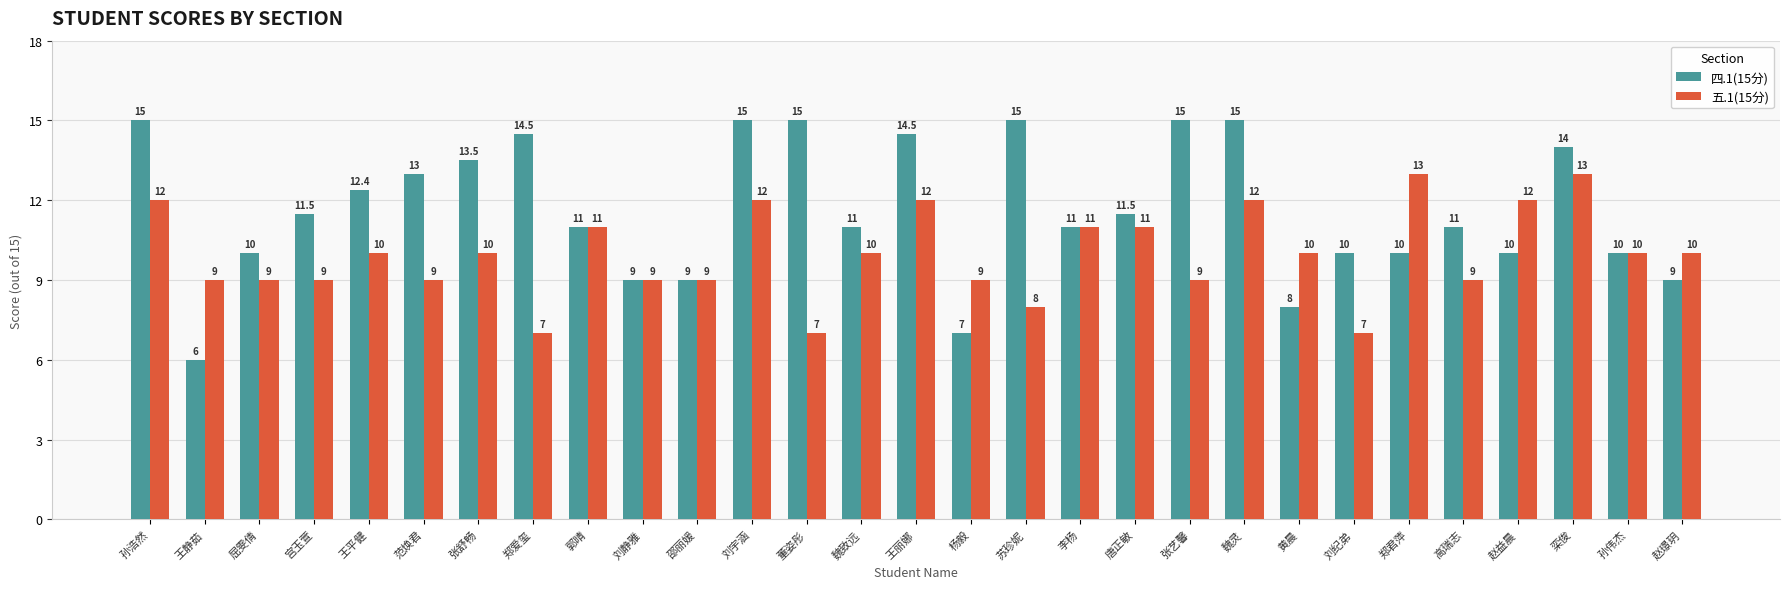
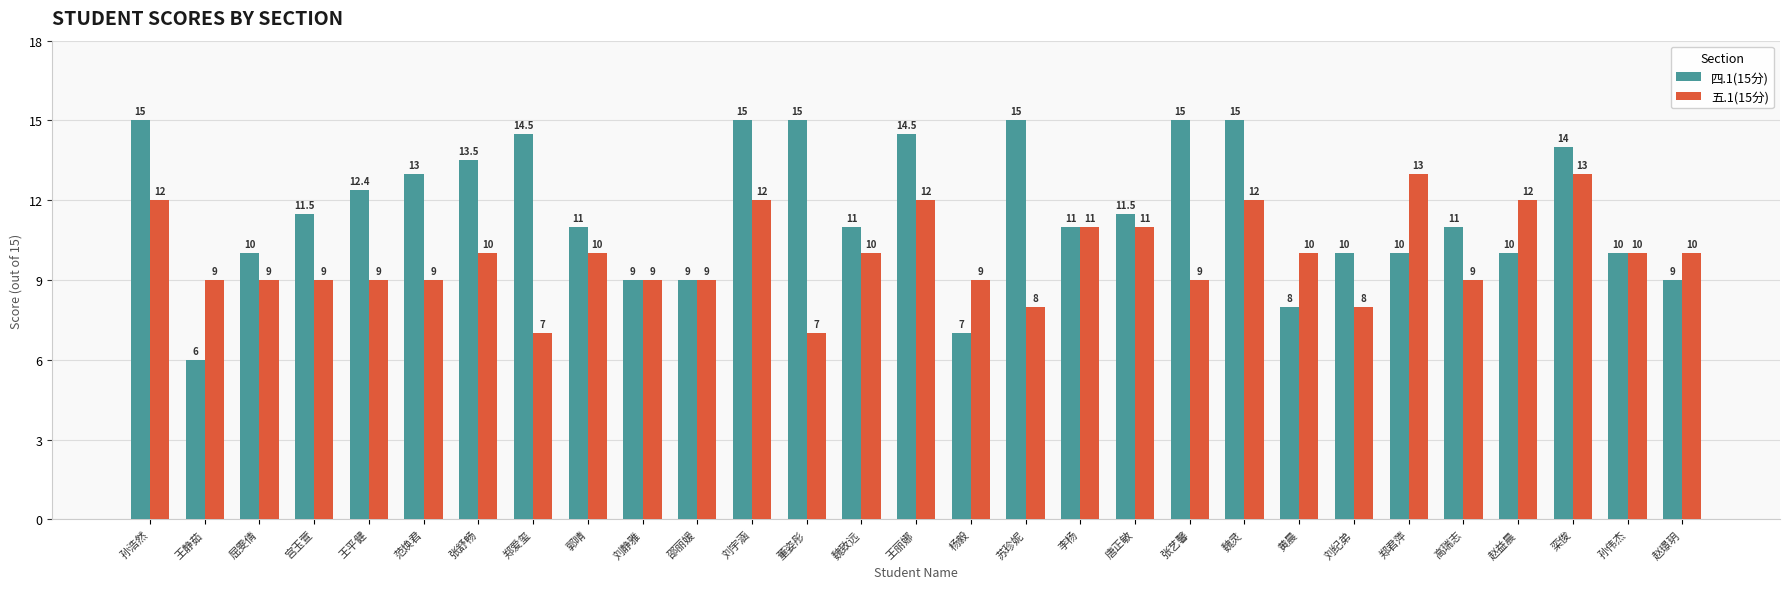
五.1(15分), 王平健: 10 -> 9
五.1(15分), 郭晴: 11 -> 10
五.1(15分), 刘纪弟: 7 -> 8
